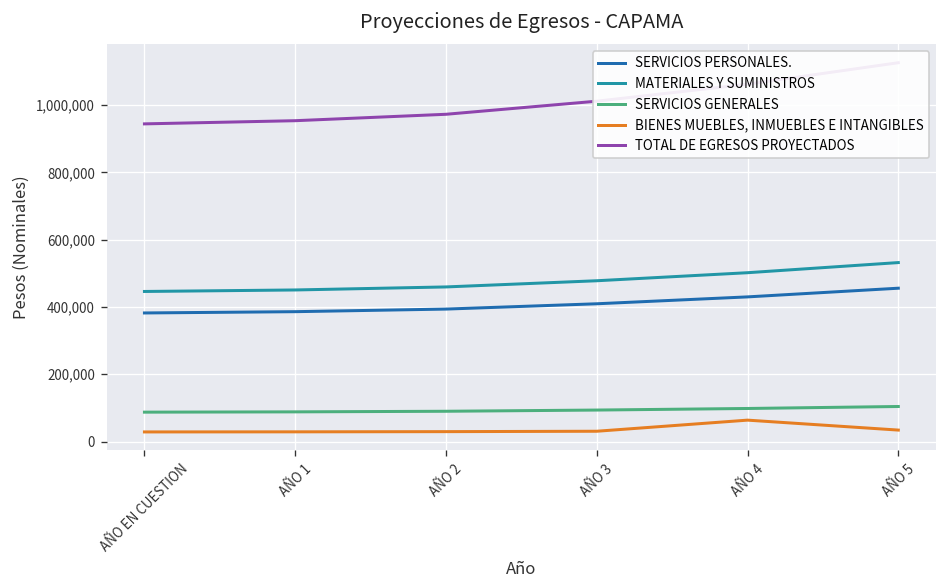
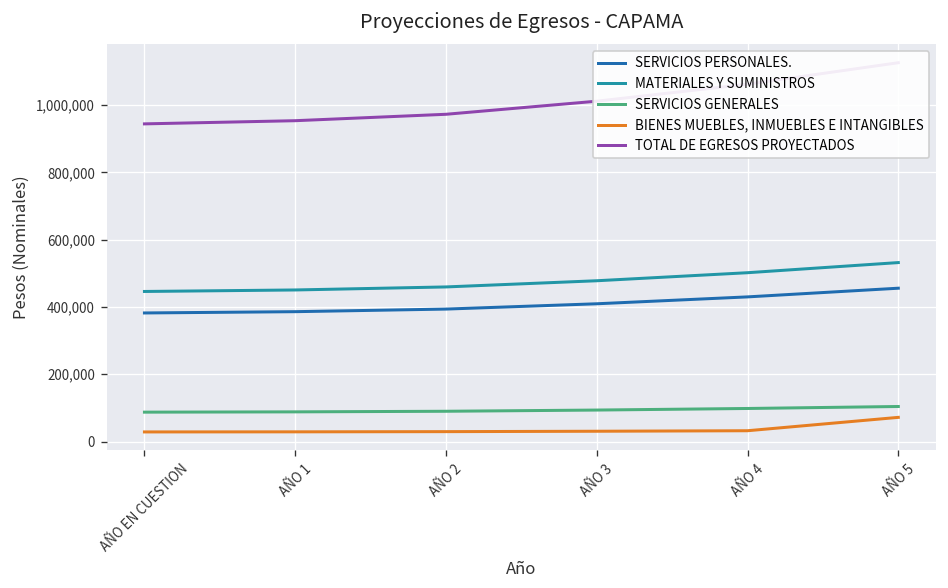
BIENES MUEBLES, INMUEBLES E INTANGIBLES, AÑO 4: 60,000 -> 30,000
BIENES MUEBLES, INMUEBLES E INTANGIBLES, AÑO 5: 30,000 -> 70,000
